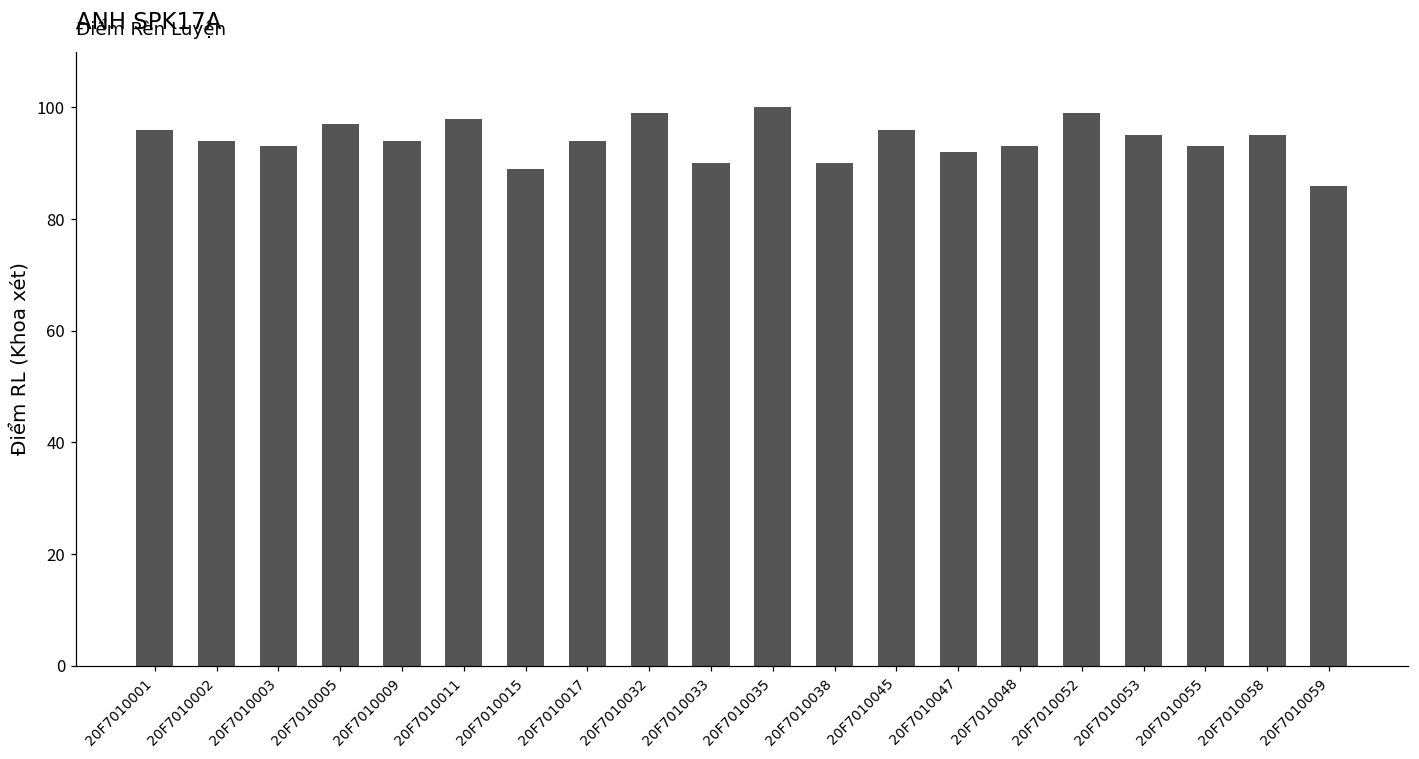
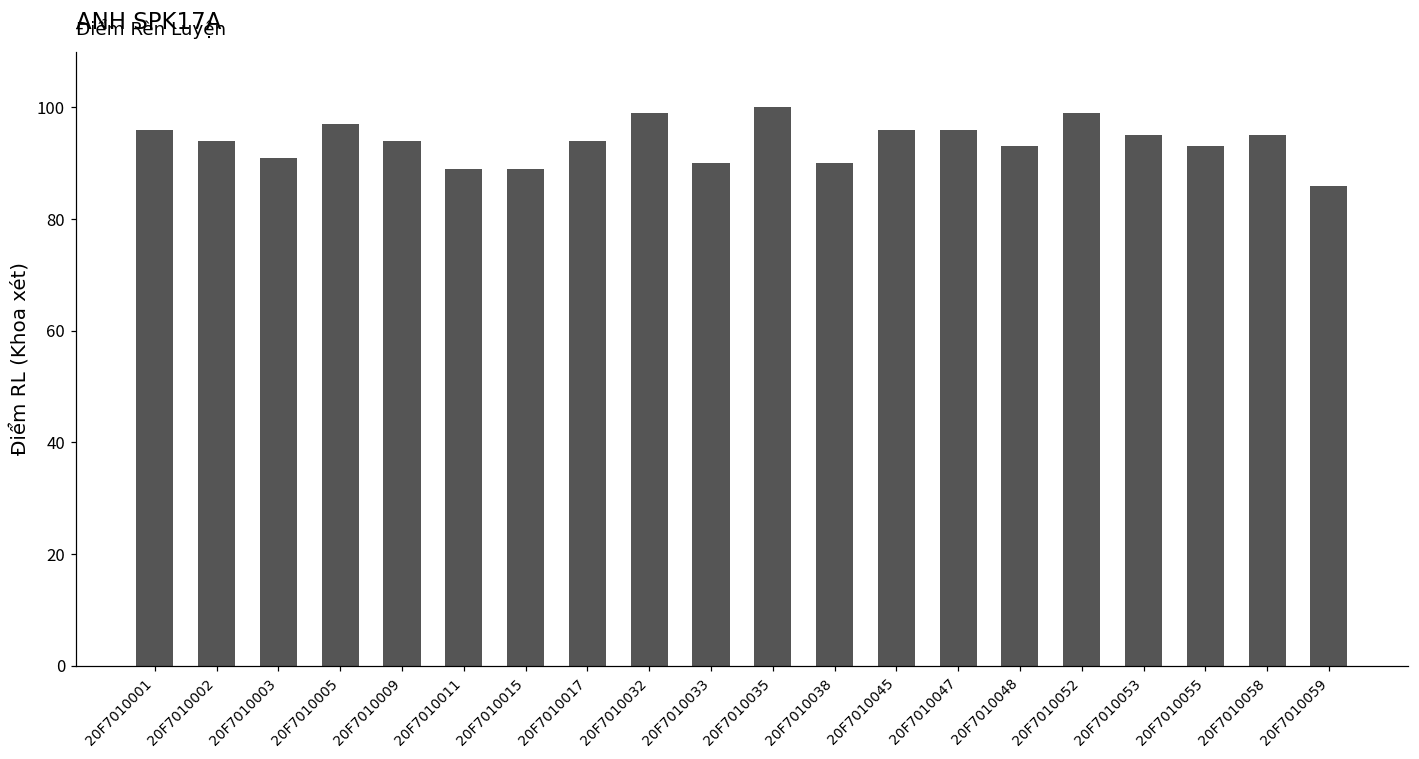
20F7010003: 93 -> 91
20F7010011: 98 -> 89
20F7010047: 92 -> 96
